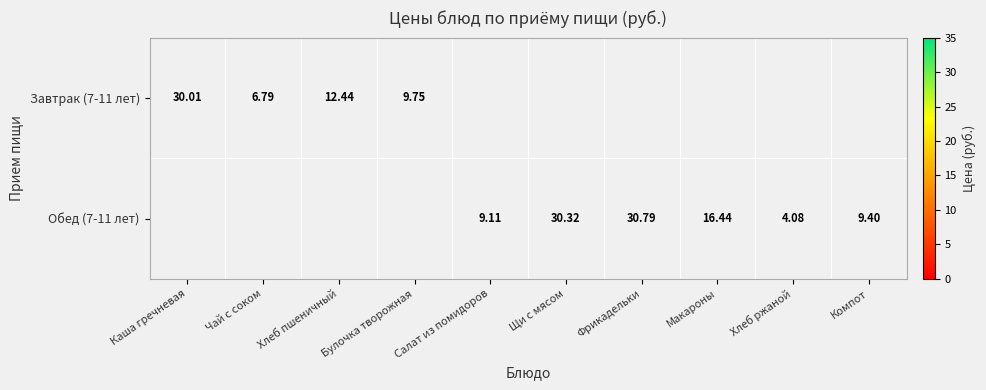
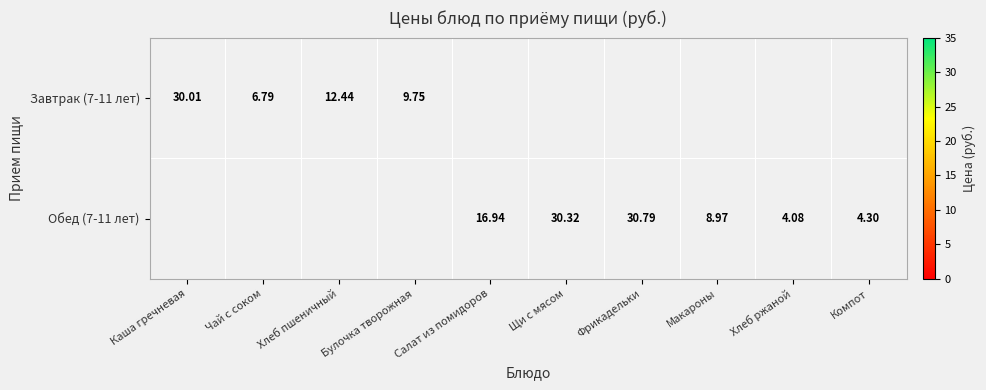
Обед (7-11 лет), Салат из помидоров: 9.11 -> 16.94
Обед (7-11 лет), Макароны: 16.44 -> 8.97
Обед (7-11 лет), Компот: 9.40 -> 4.30
